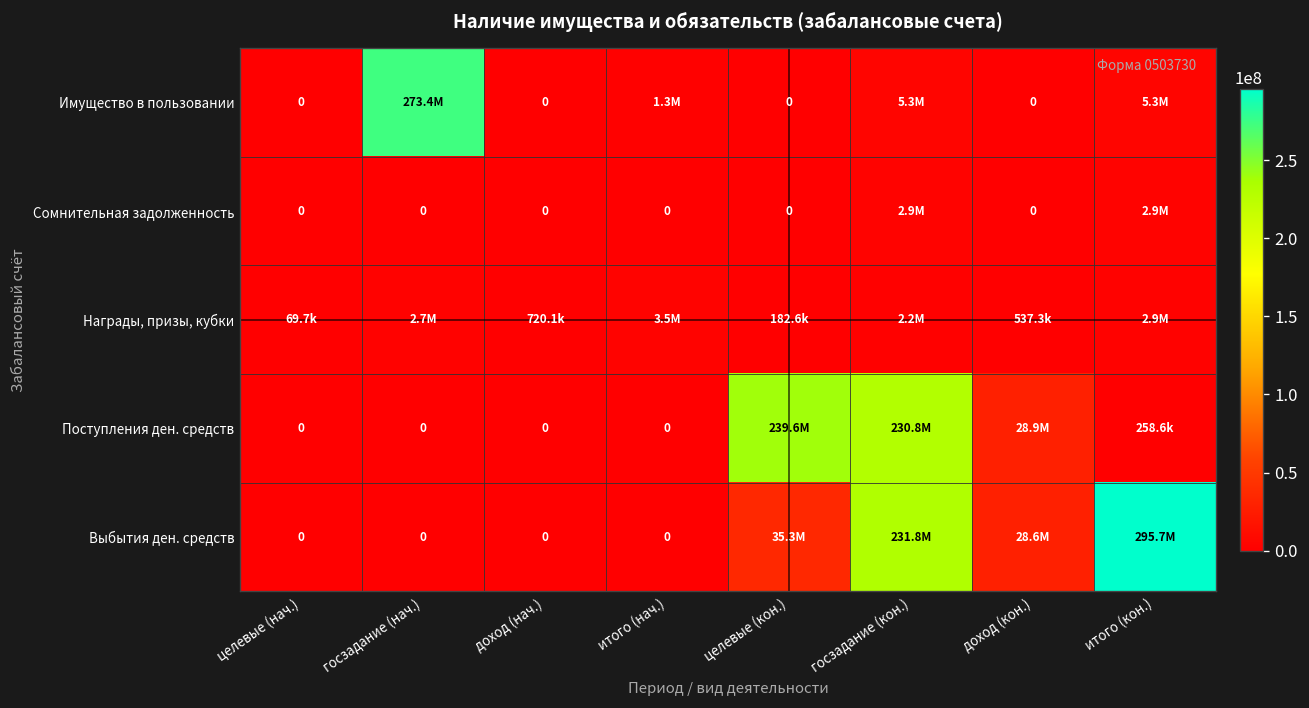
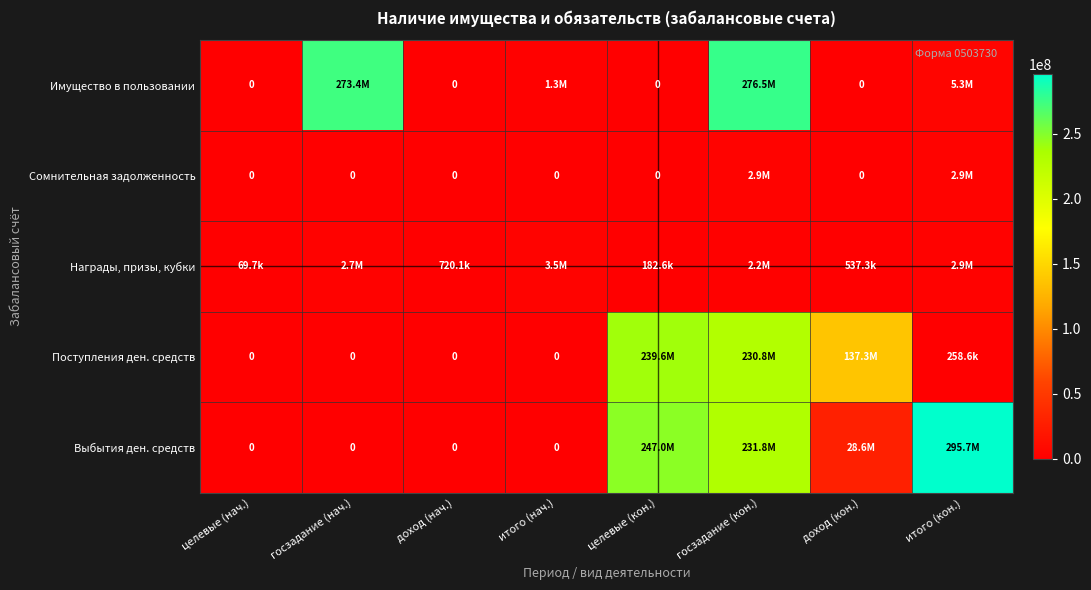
Имущество в пользовании, госзадание (кон.): 5.3M -> 276.5M
Поступления ден. средств, доход (кон.): 28.9M -> 137.3M
Выбытия ден. средств, целевые (кон.): 35.3M -> 247.0M
